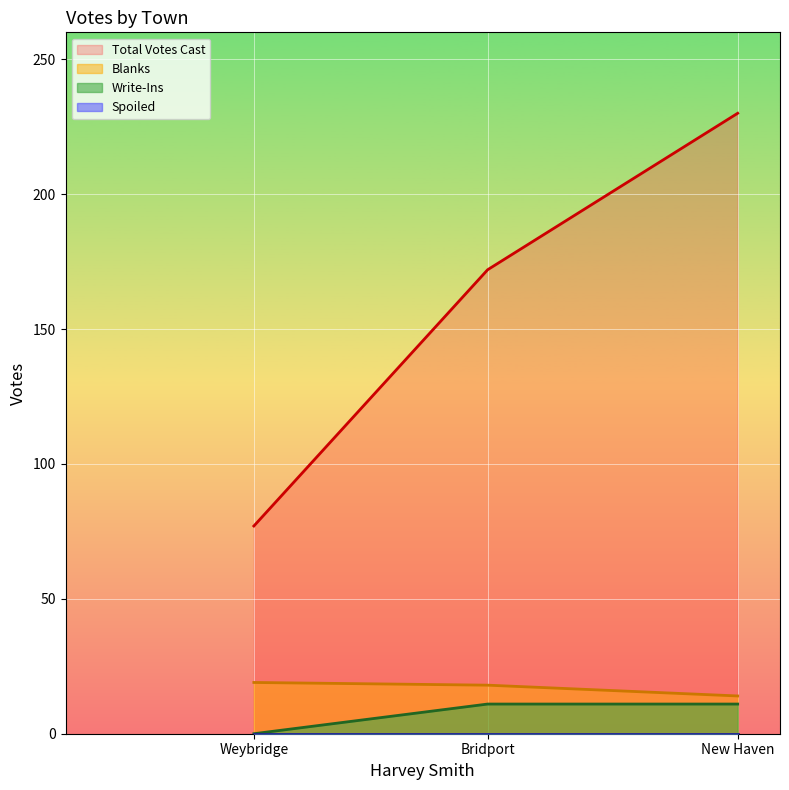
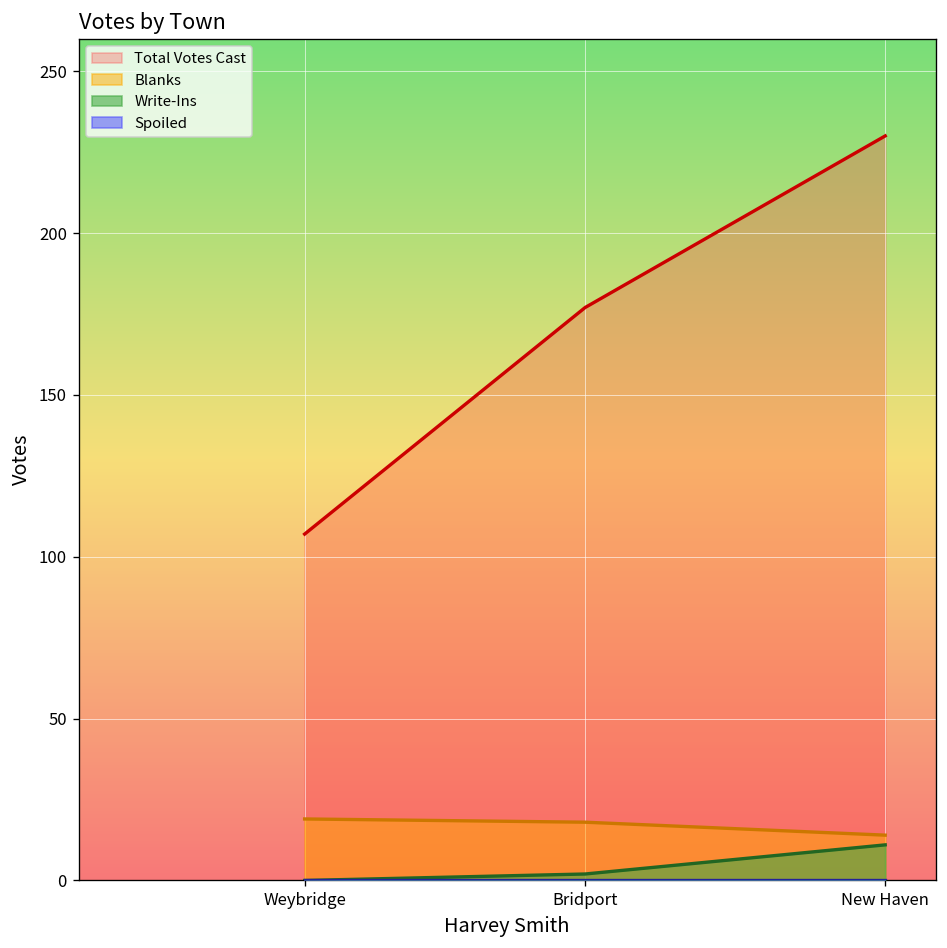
Total Votes Cast, Weybridge: 77 -> 107
Total Votes Cast, Bridport: 172 -> 177
Write-Ins, Bridport: 11 -> 2
